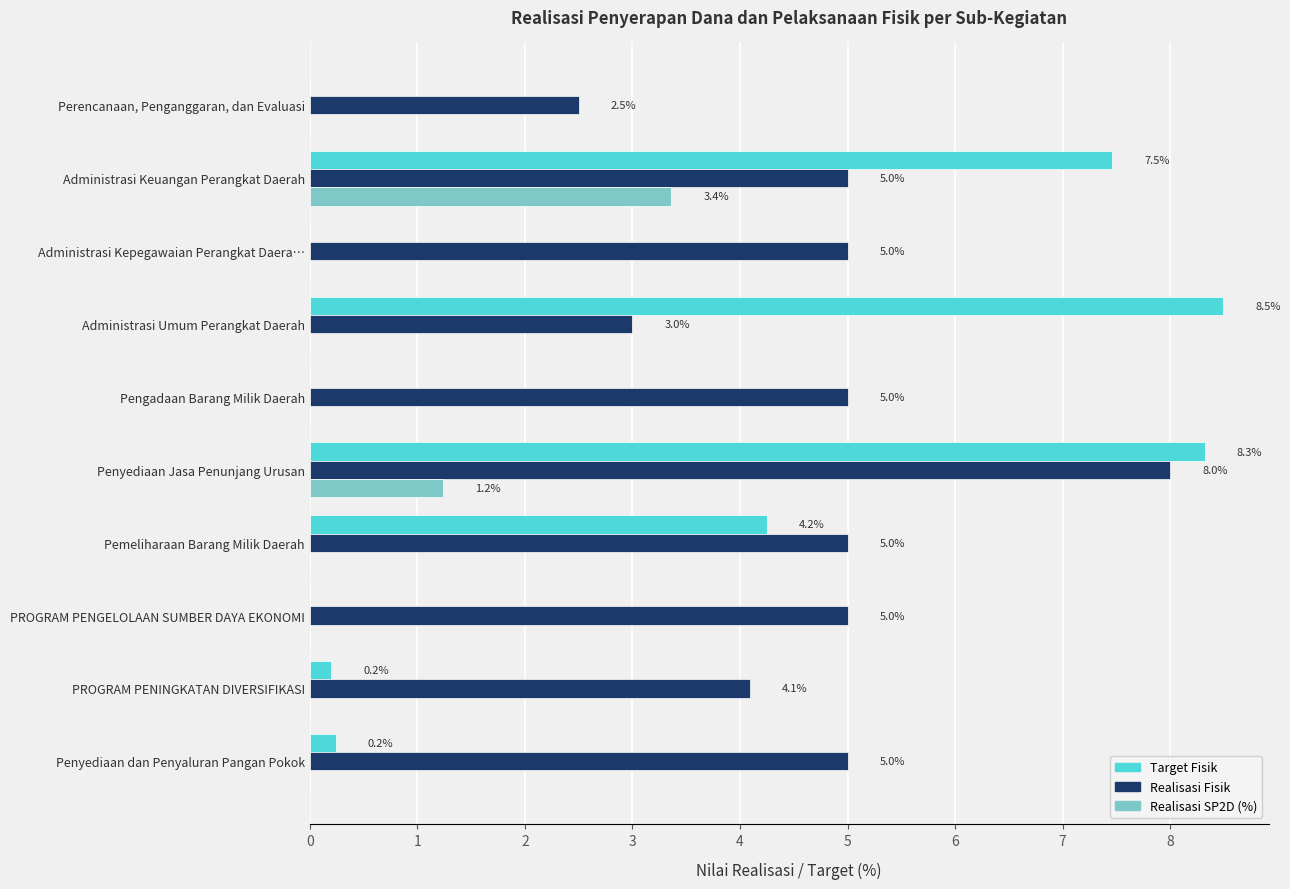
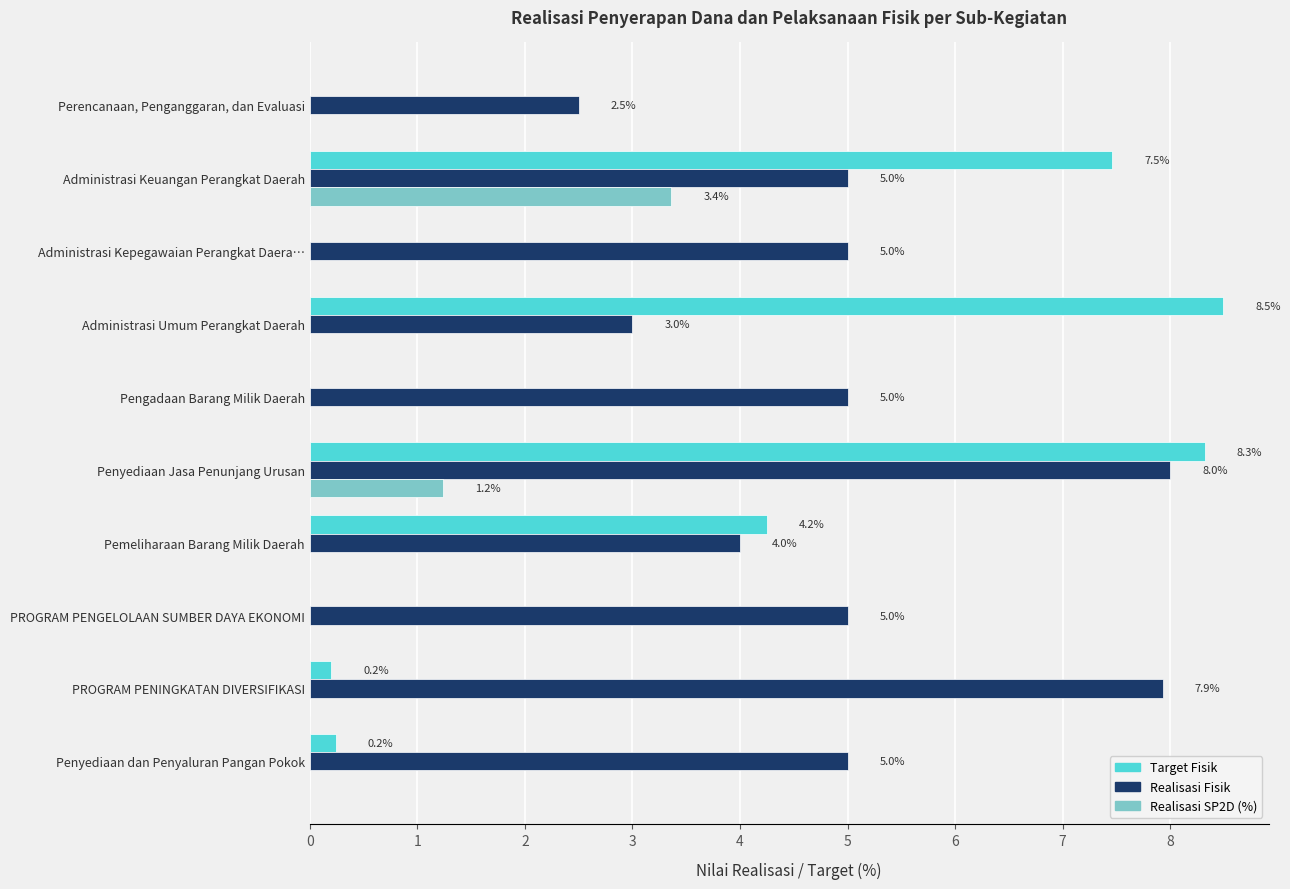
Realisasi Fisik, Pemeliharaan Barang Milik Daerah: 5.0% -> 4.0%
Realisasi Fisik, PROGRAM PENINGKATAN DIVERSIFIKASI: 4.1% -> 7.9%
